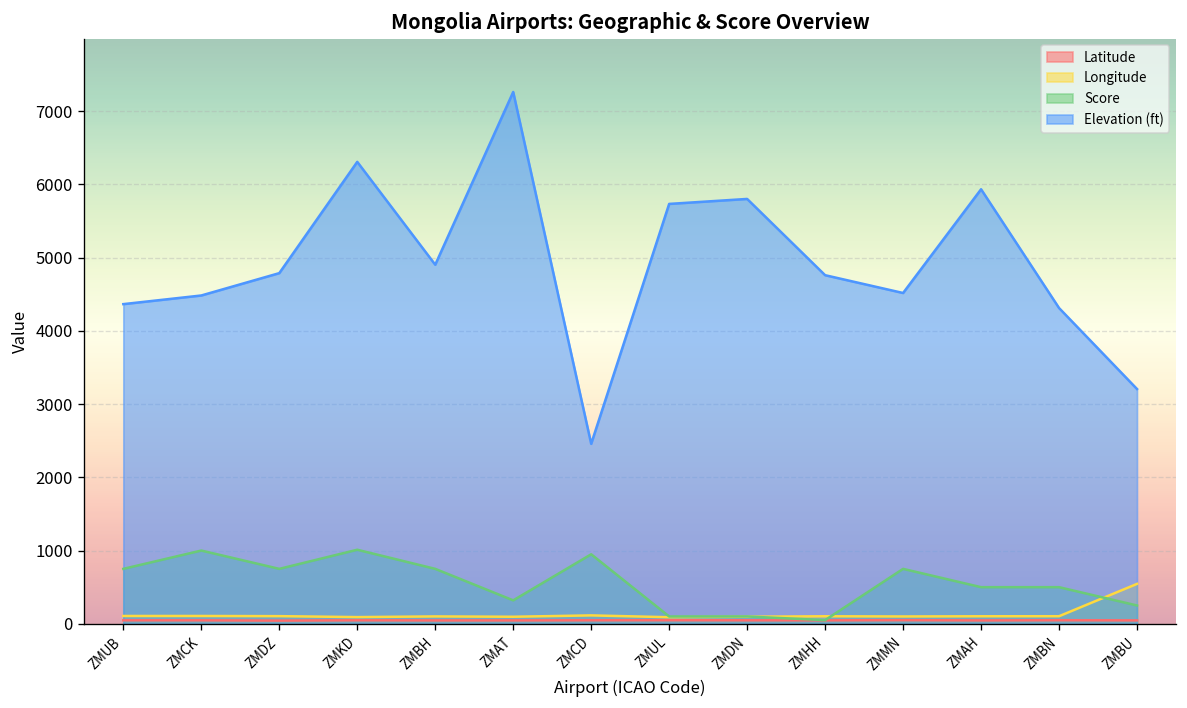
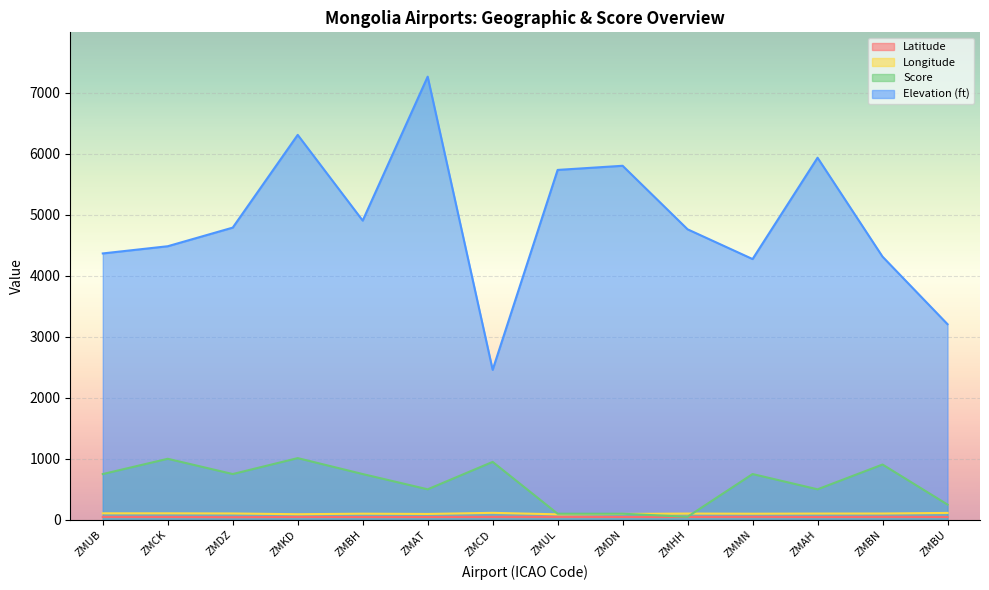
Score, ZMAT: 300 -> 500
Elevation (ft), ZMMN: 4500 -> 4300
Score, ZMBN: 500 -> 900
Longitude, ZMBU: 500 -> 100
